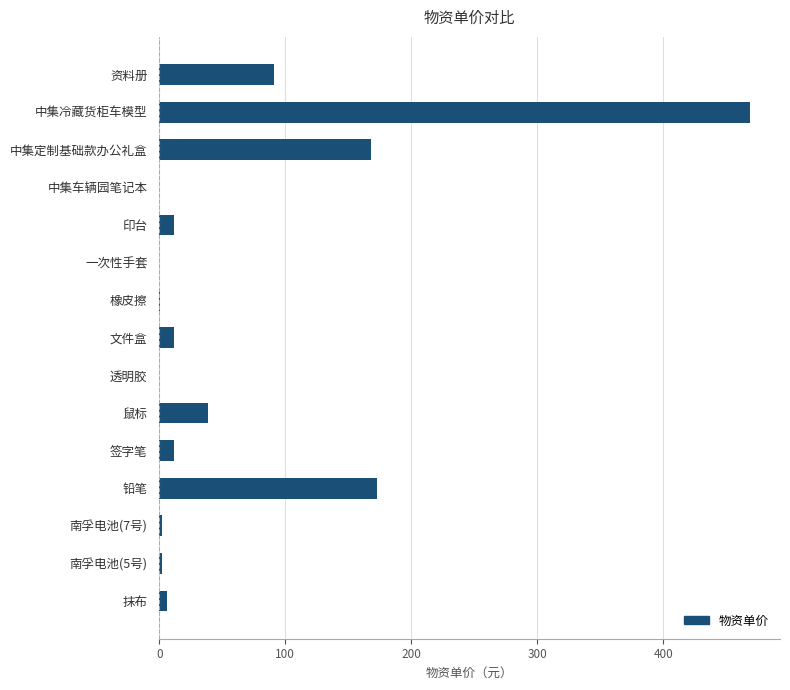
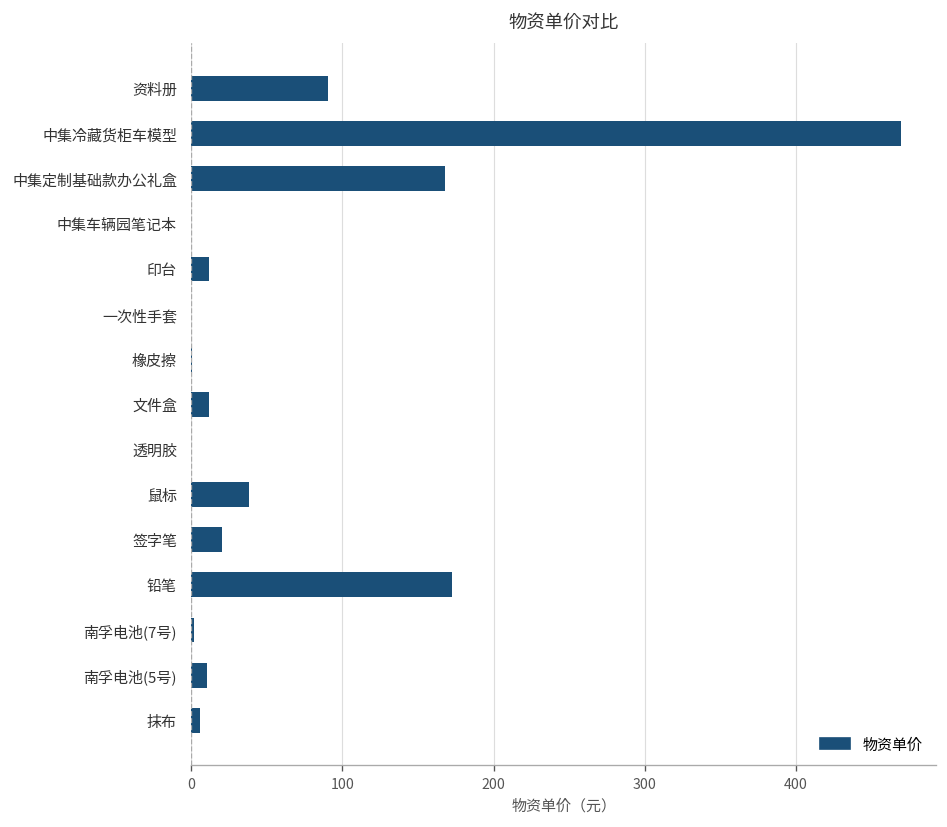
签字笔: 12 -> 20
南孚电池(5号): 2 -> 11
